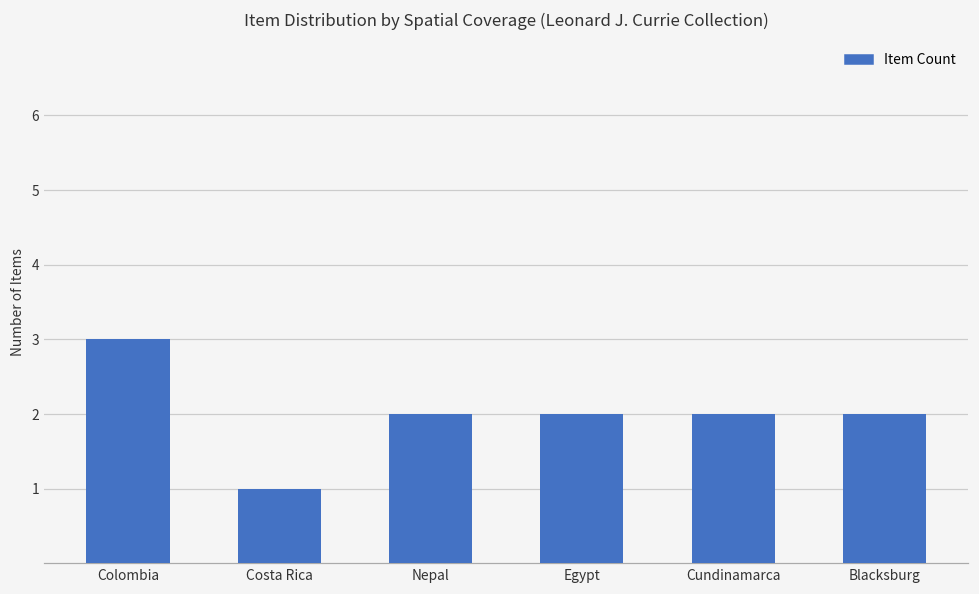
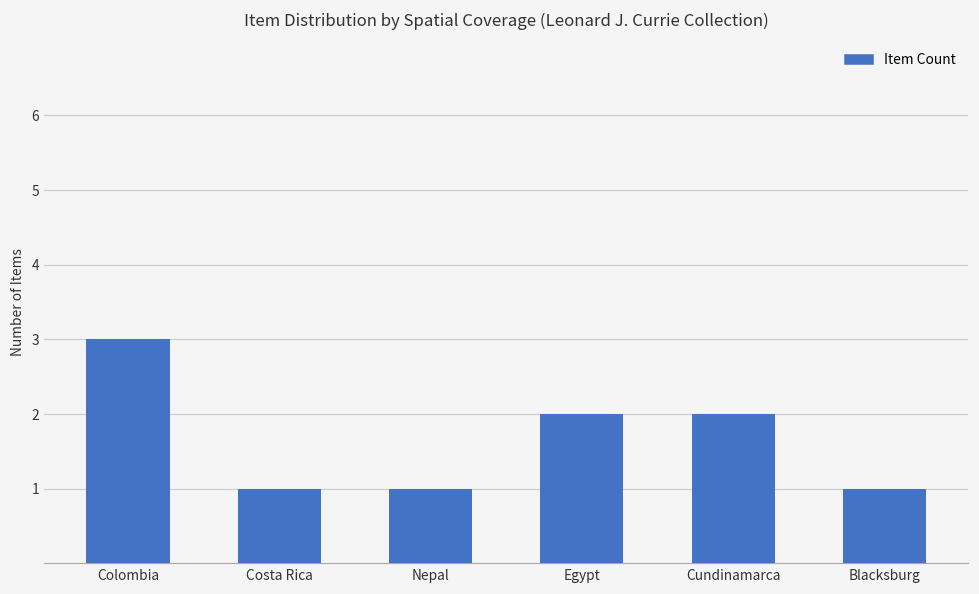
Nepal: 2 -> 1
Blacksburg: 2 -> 1
